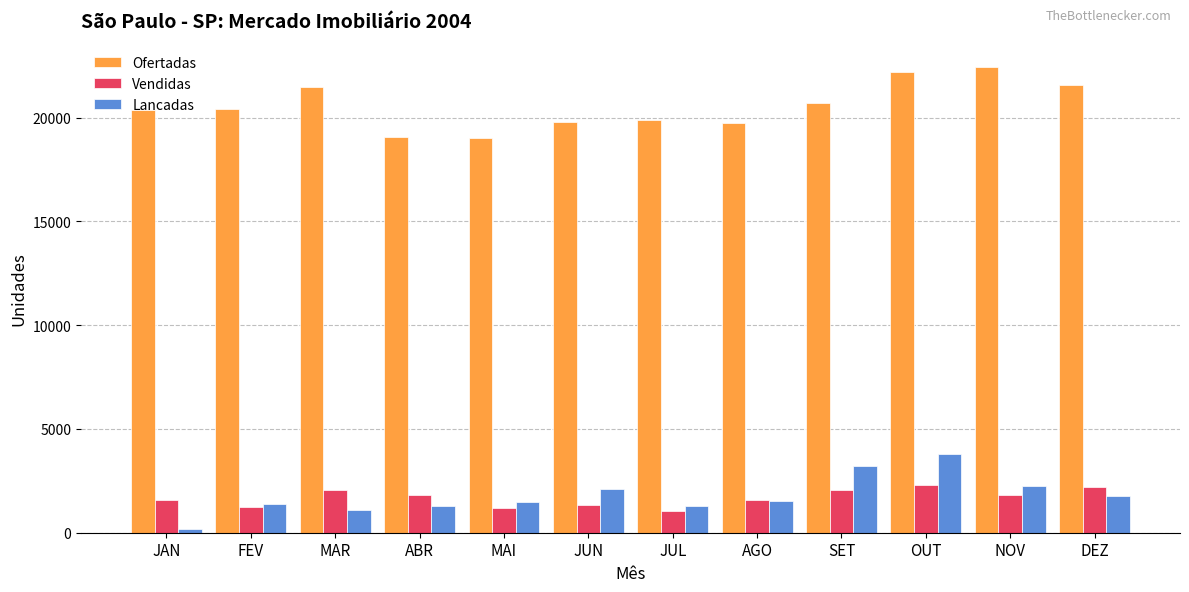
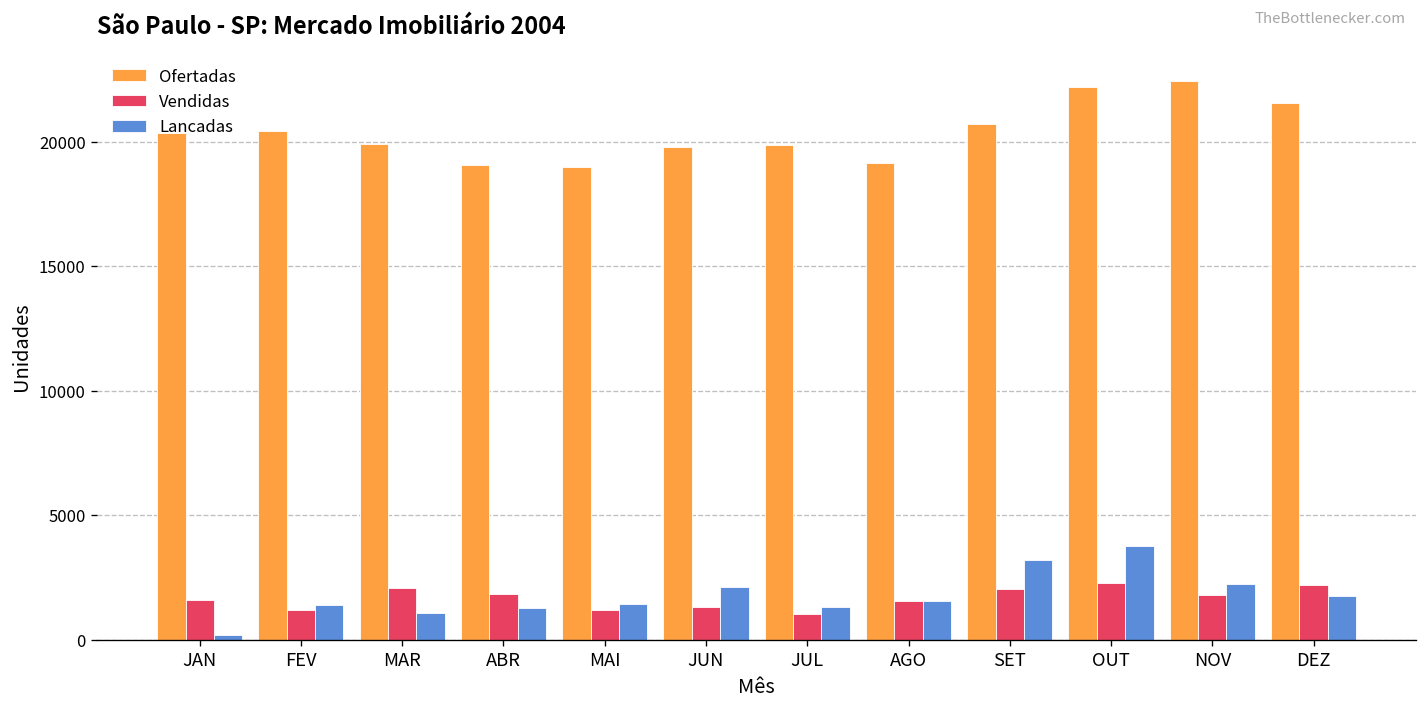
Ofertadas, MAR: 21500 -> 19900
Ofertadas, AGO: 19700 -> 19100
